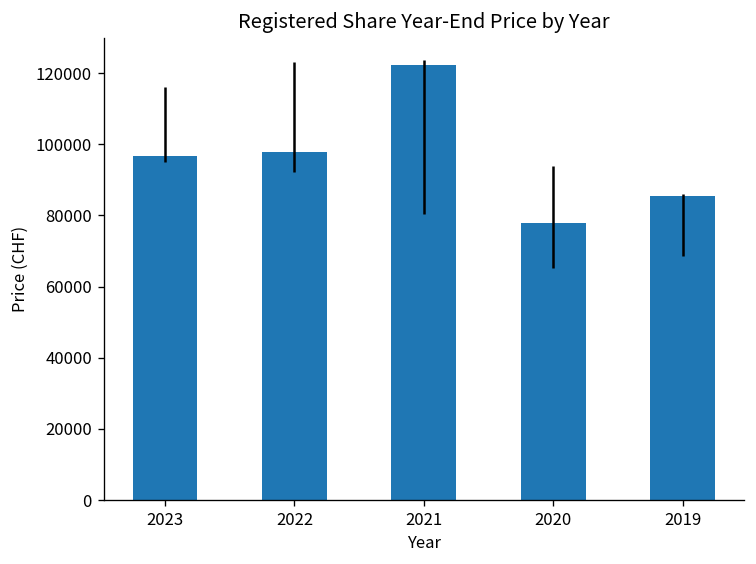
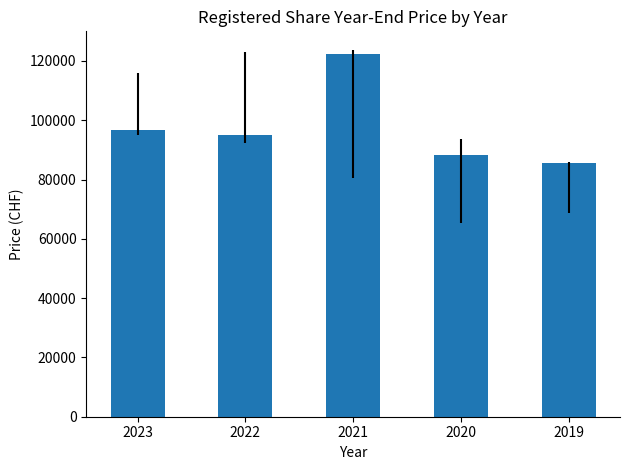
2022: 98000 -> 95000
2020: 78000 -> 88000
